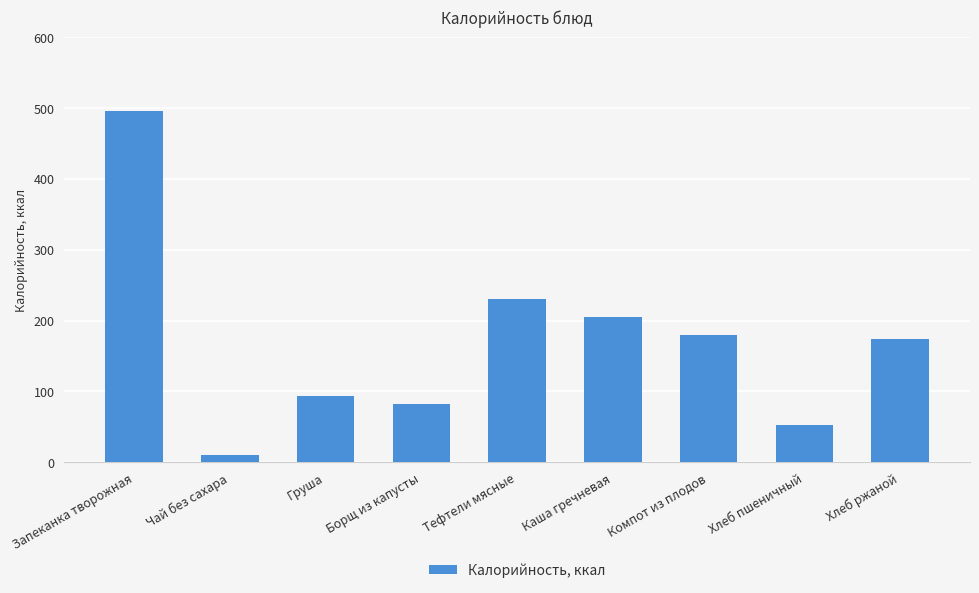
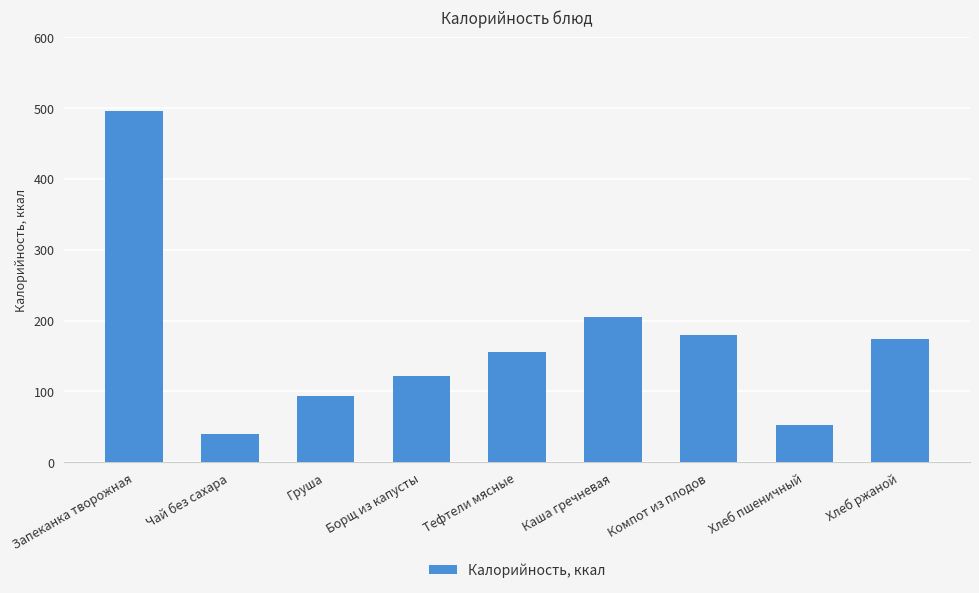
Чай без сахара: 10 -> 40
Борщ из капусты: 80 -> 120
Тефтели мясные: 230 -> 160
